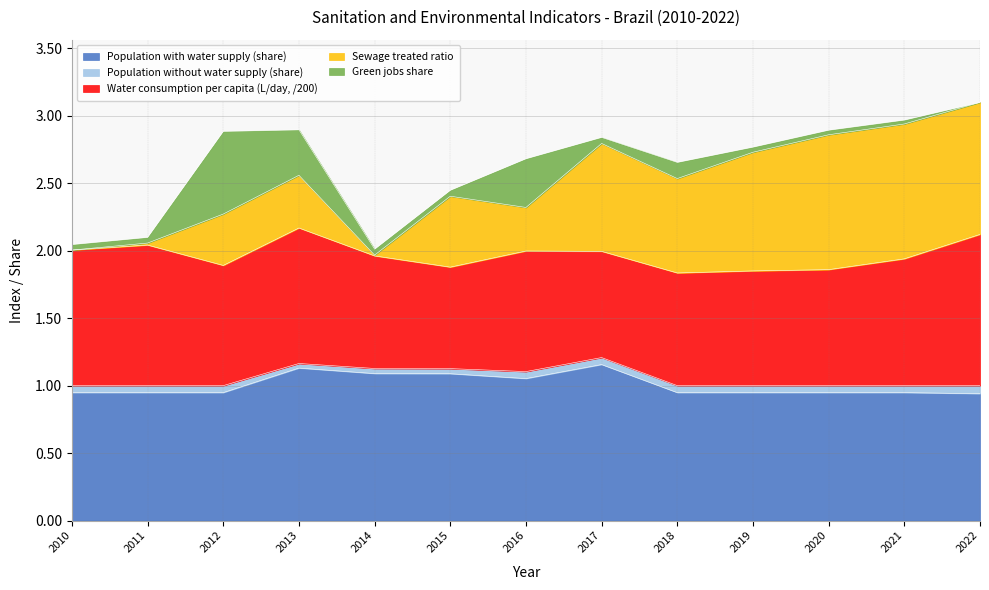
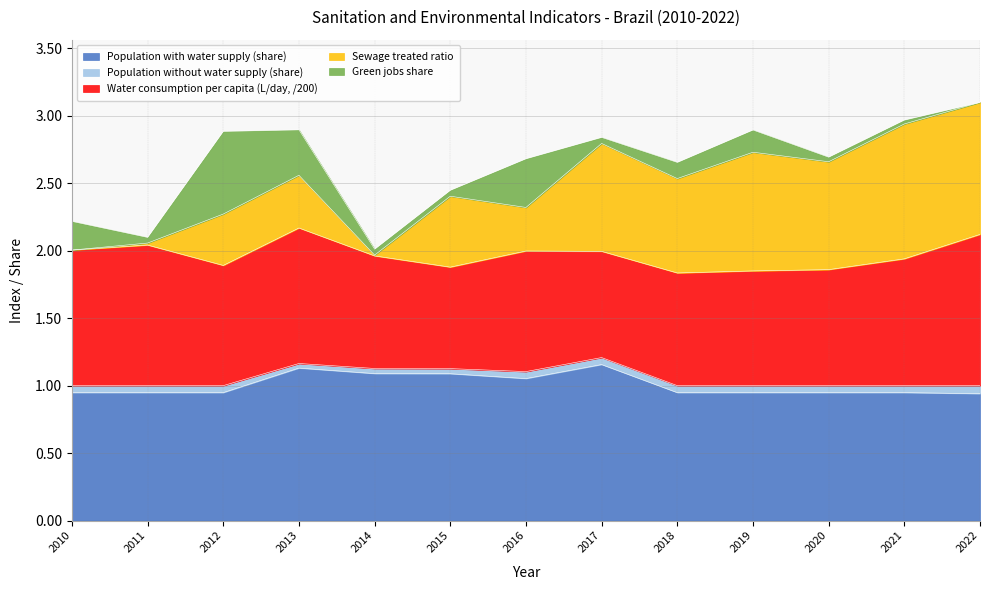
Green jobs share, 2010: 0.04 -> 0.21
Green jobs share, 2019: 0.04 -> 0.17
Sewage treated ratio, 2020: 1.0 -> 0.8
